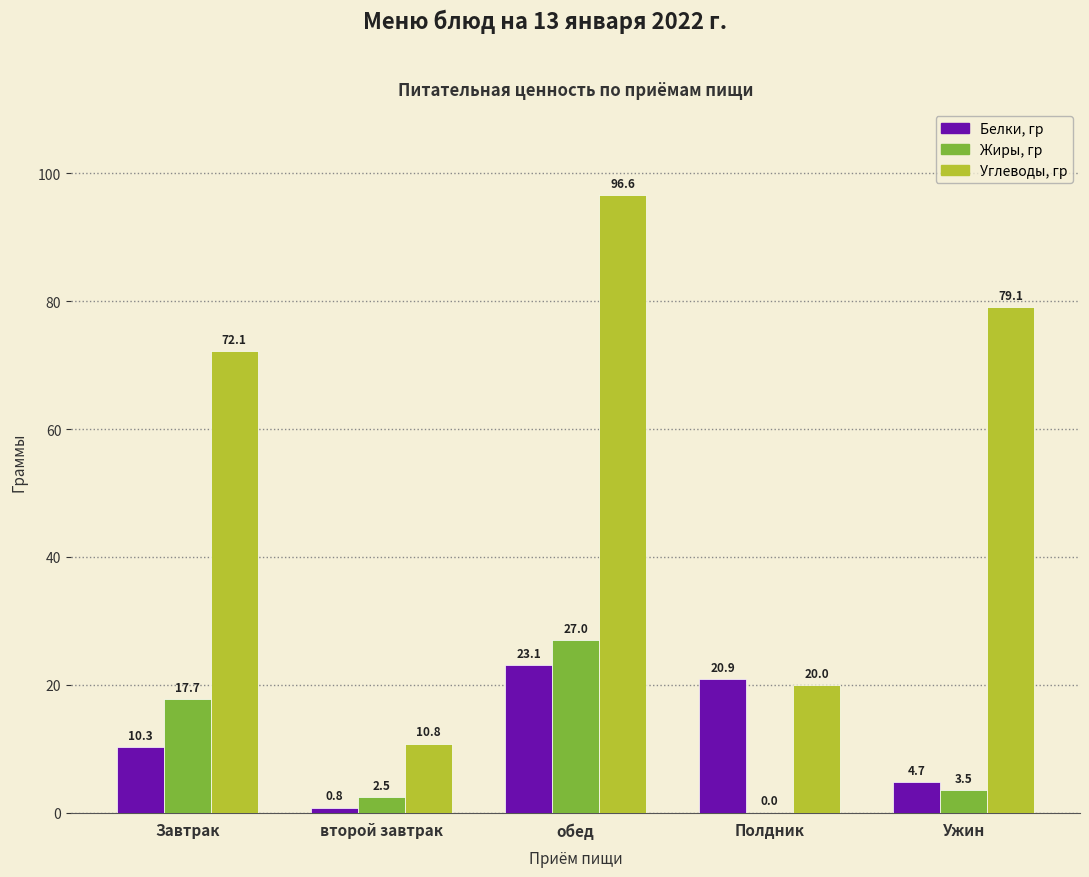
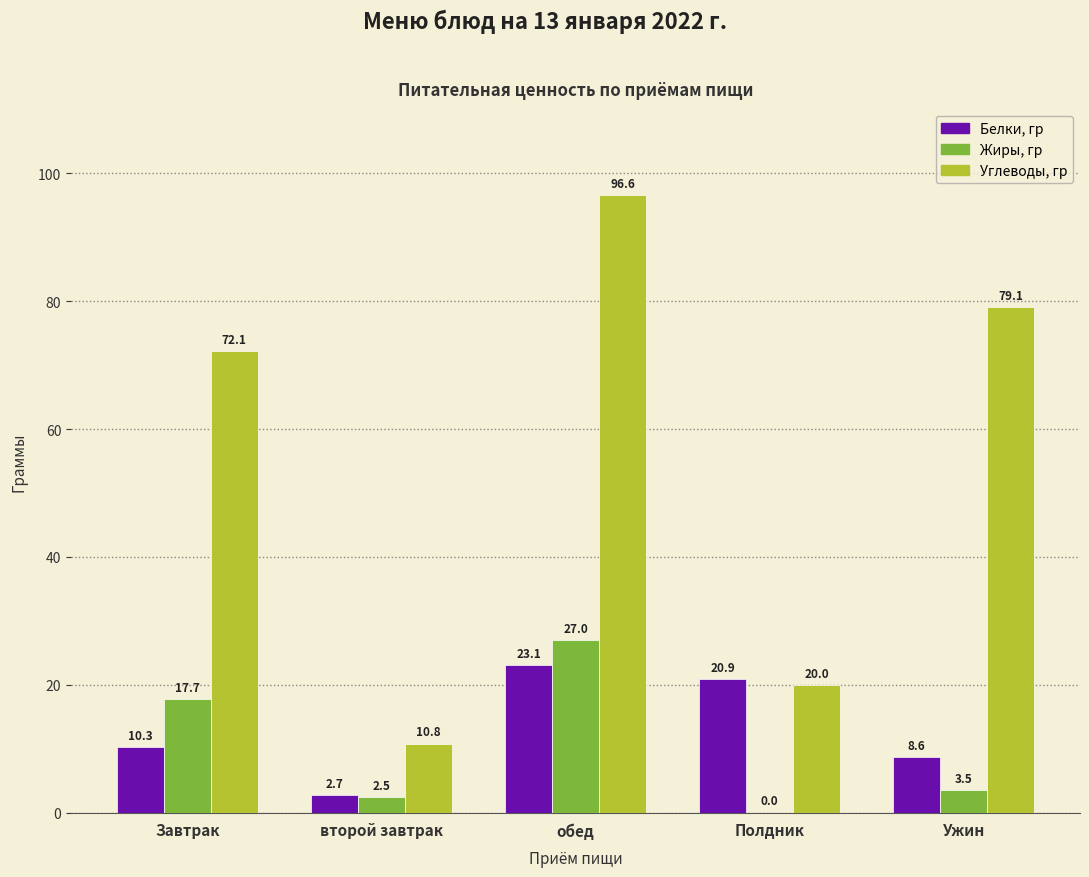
Белки, гр, второй завтрак: 0.8 -> 2.7
Белки, гр, Ужин: 4.7 -> 8.6
